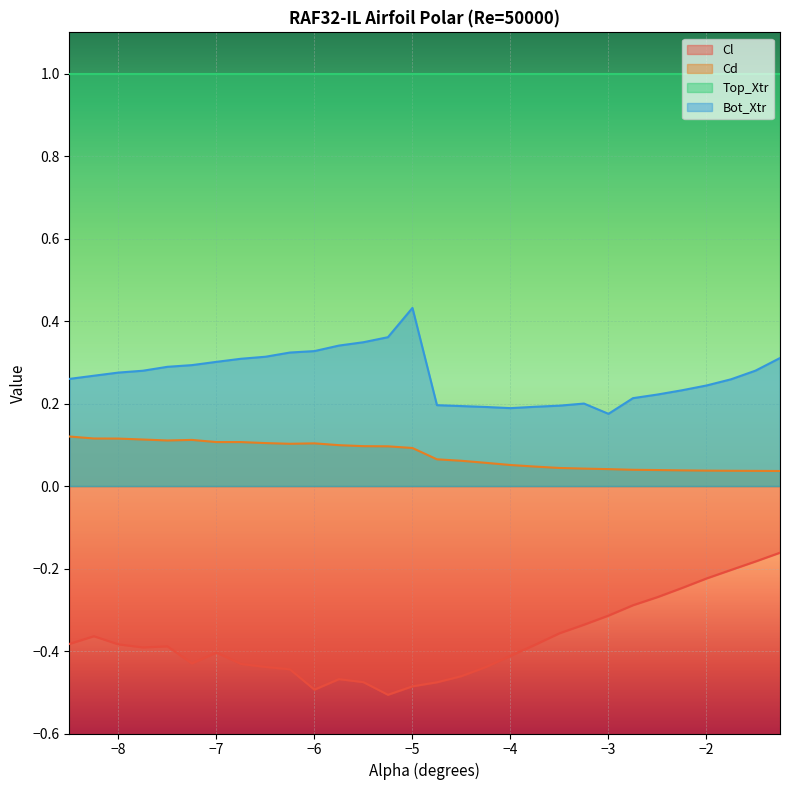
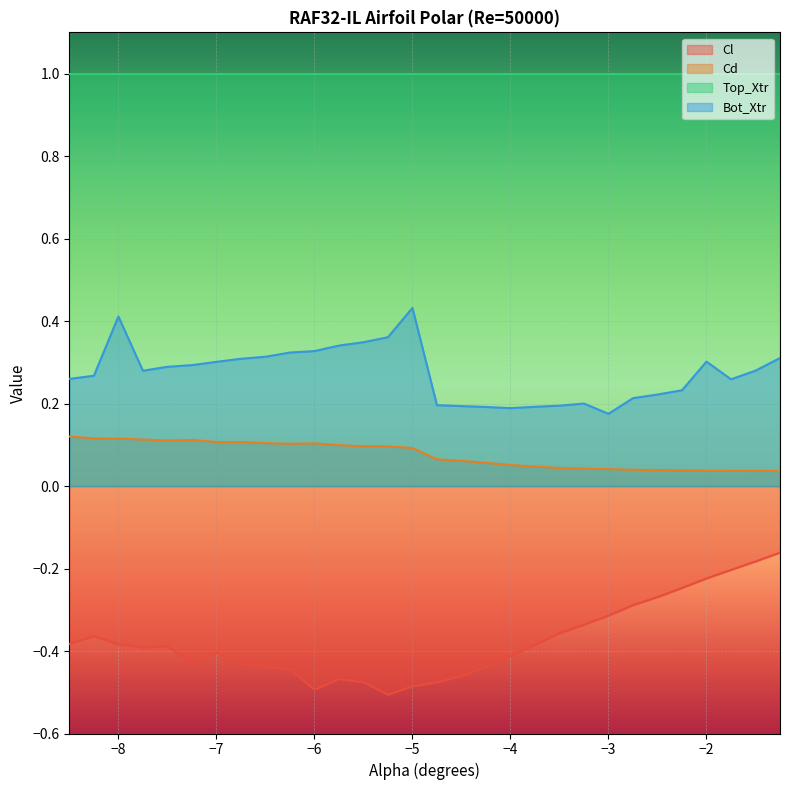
Bot_Xtr, −8: 0.28 -> 0.41
Bot_Xtr, −2: 0.24 -> 0.30
